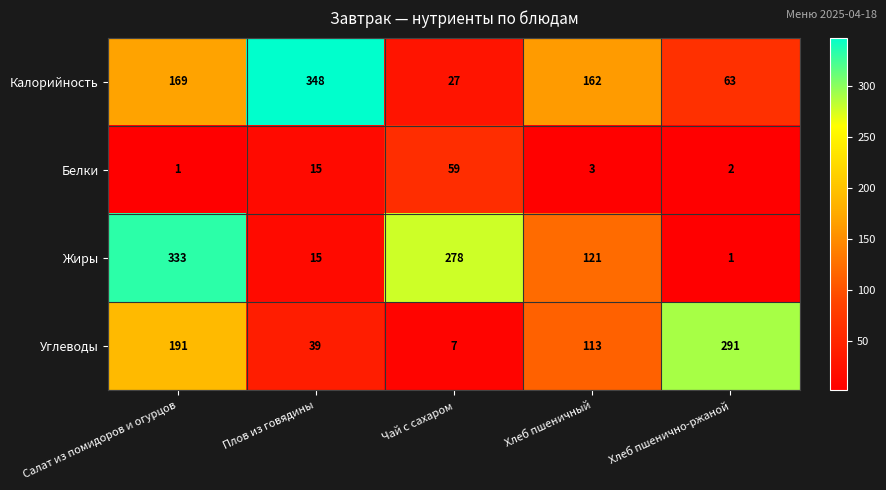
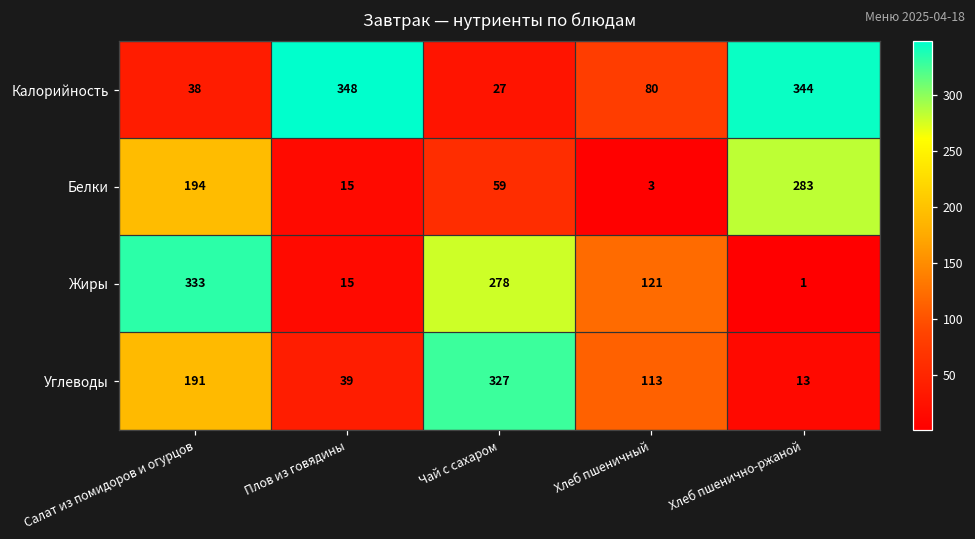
Калорийность, Салат из помидоров и огурцов: 169 -> 38
Калорийность, Хлеб пшеничный: 162 -> 80
Калорийность, Хлеб пшенично-ржаной: 63 -> 344
Белки, Салат из помидоров и огурцов: 1 -> 194
Белки, Хлеб пшенично-ржаной: 2 -> 283
Углеводы, Чай с сахаром: 7 -> 327
Углеводы, Хлеб пшенично-ржаной: 291 -> 13
